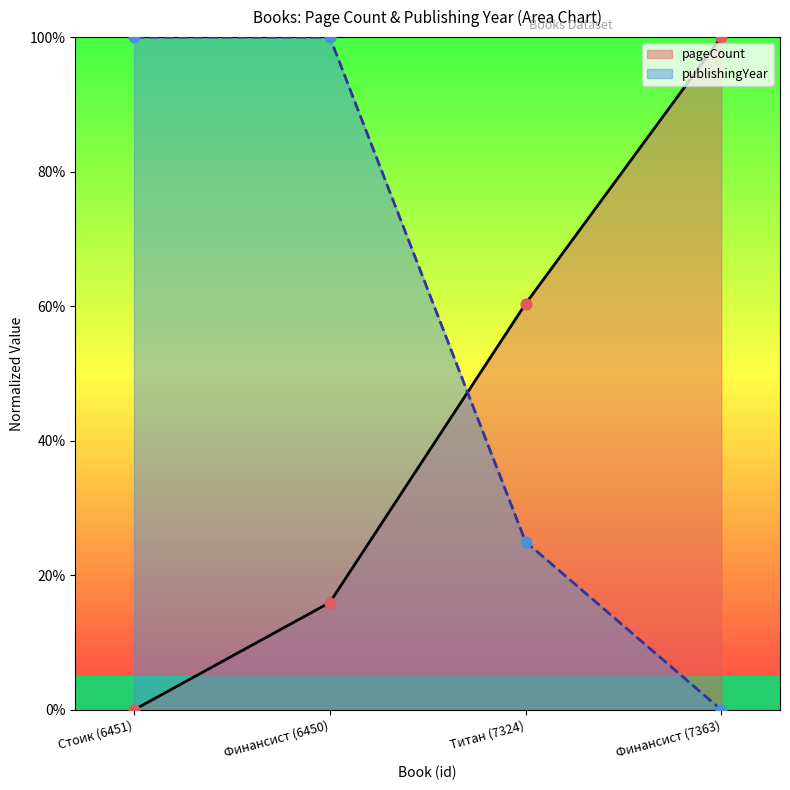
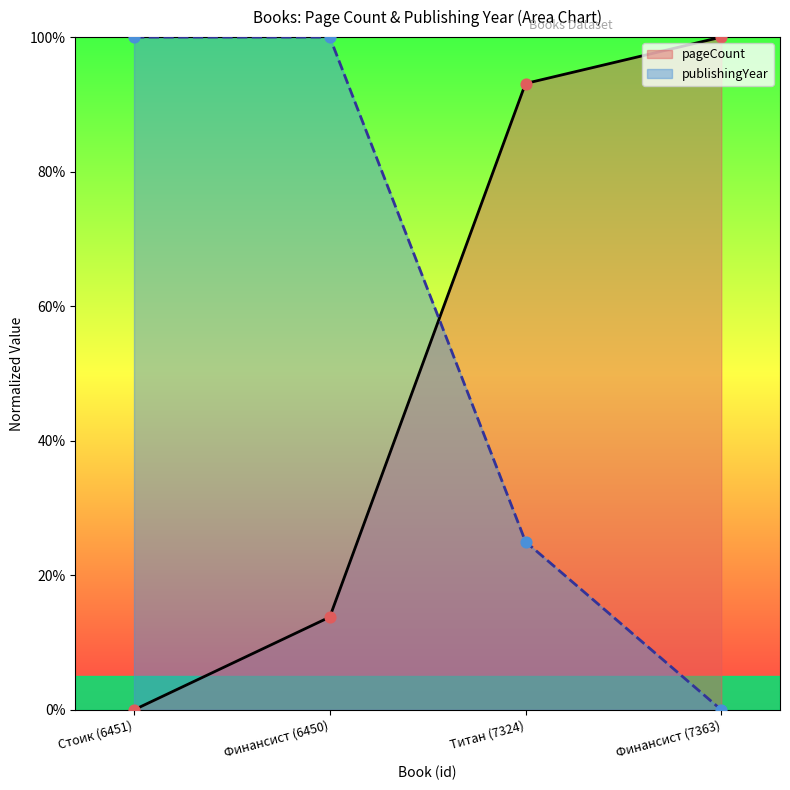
pageCount, Финансист (6450): 16% -> 14%
pageCount, Титан (7324): 60% -> 93%
